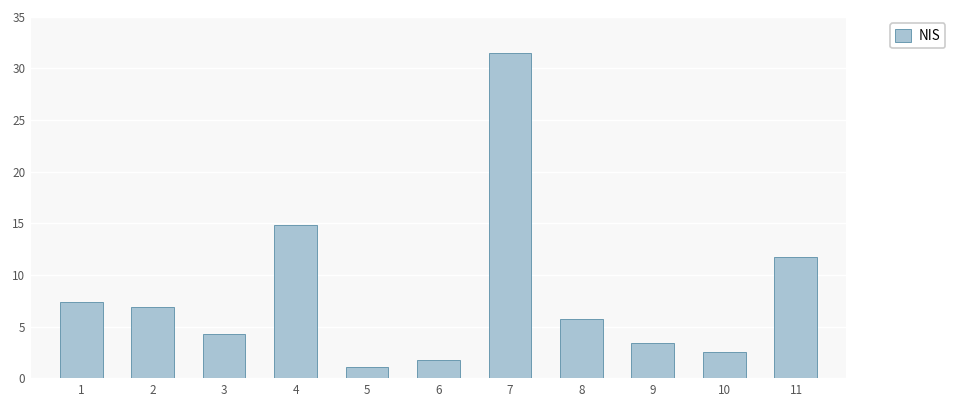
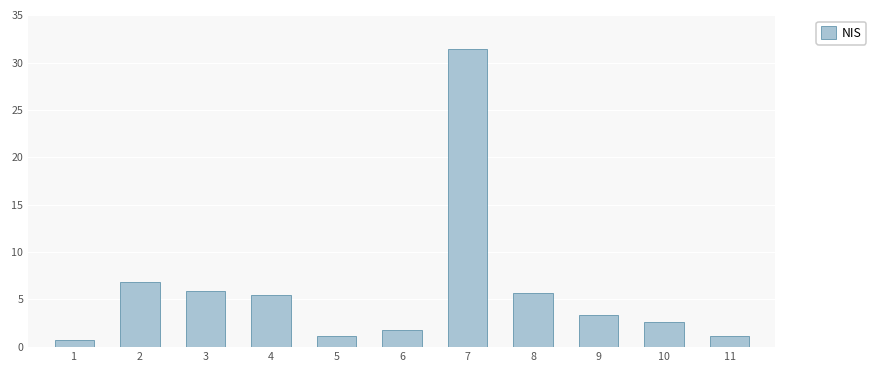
1: 7 -> 1
3: 4 -> 6
4: 15 -> 6
11: 12 -> 1
